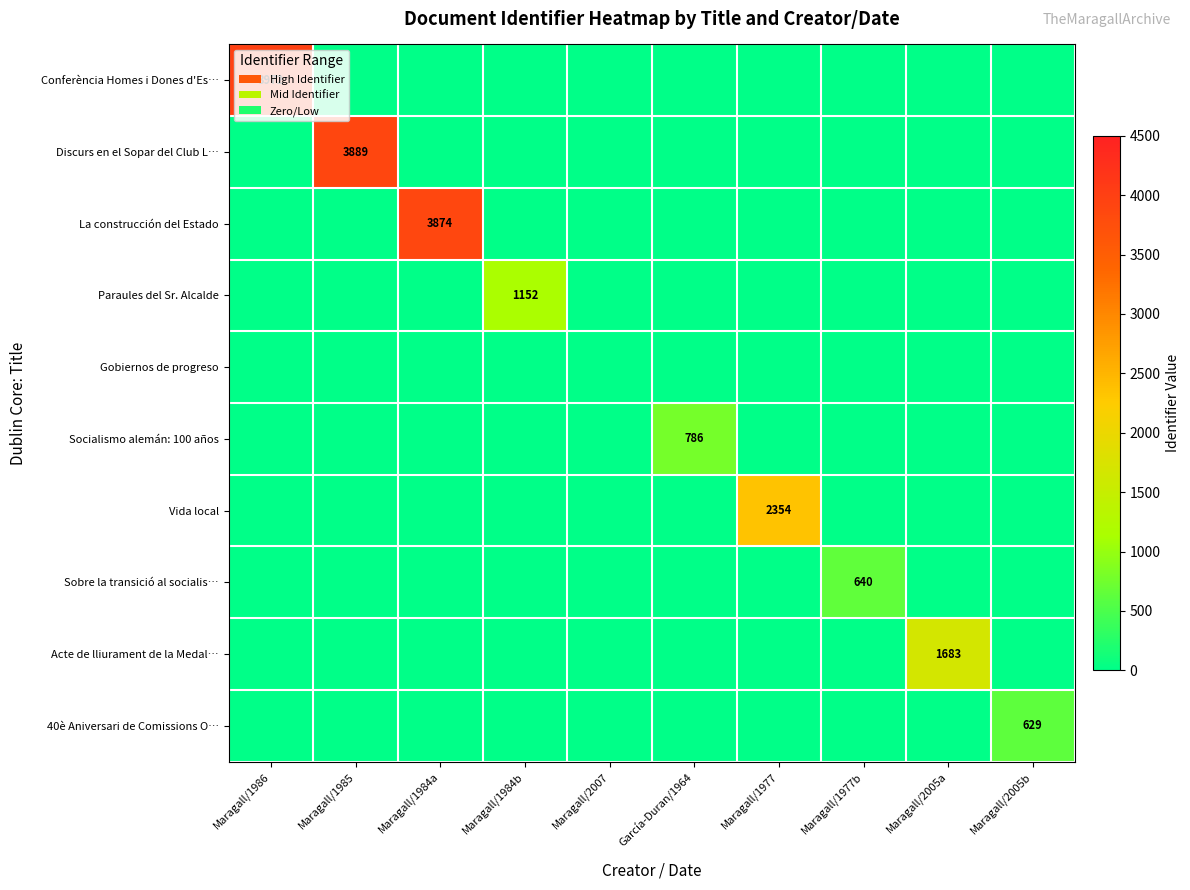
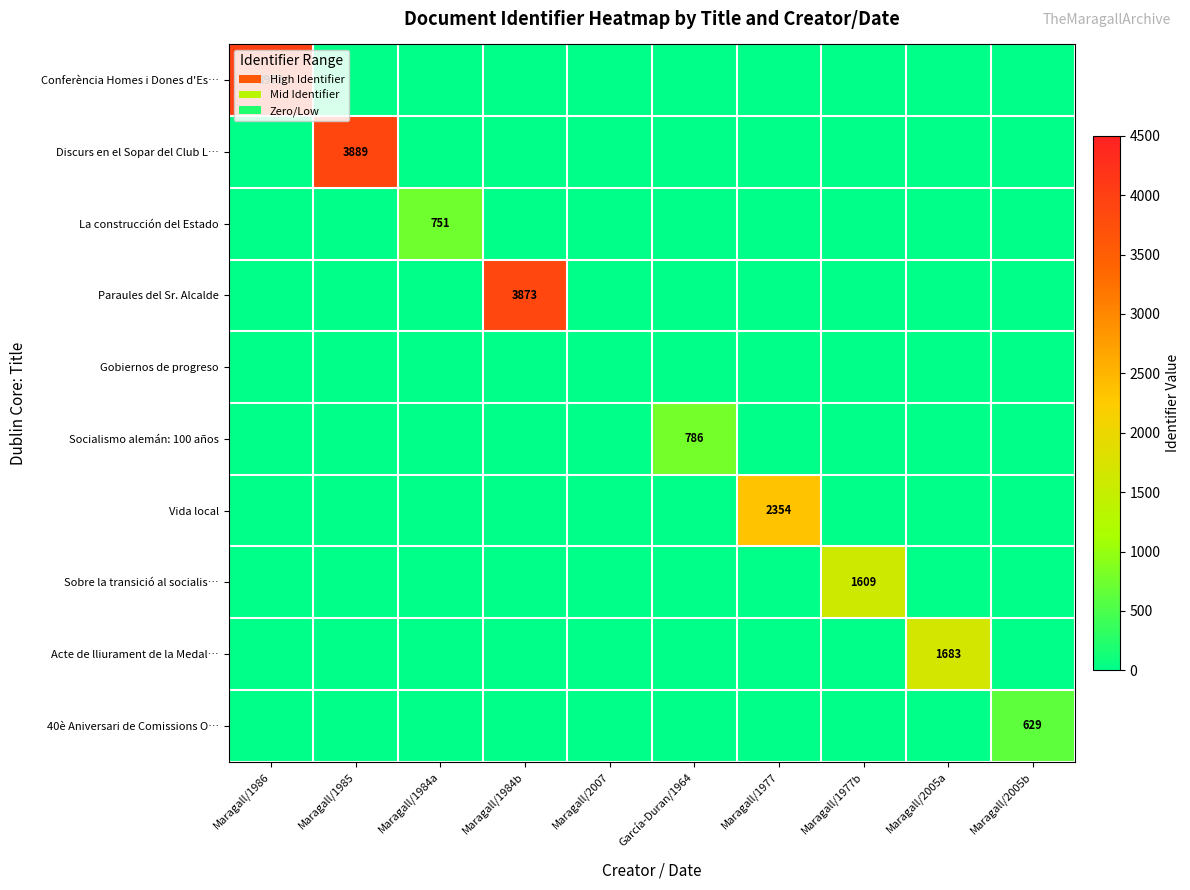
La construcción del Estado, Maragall/1984a: 3874 -> 751
Paraules del Sr. Alcalde, Maragall/1984b: 1152 -> 3873
Sobre la transició al socialis…, Maragall/1977b: 640 -> 1609
